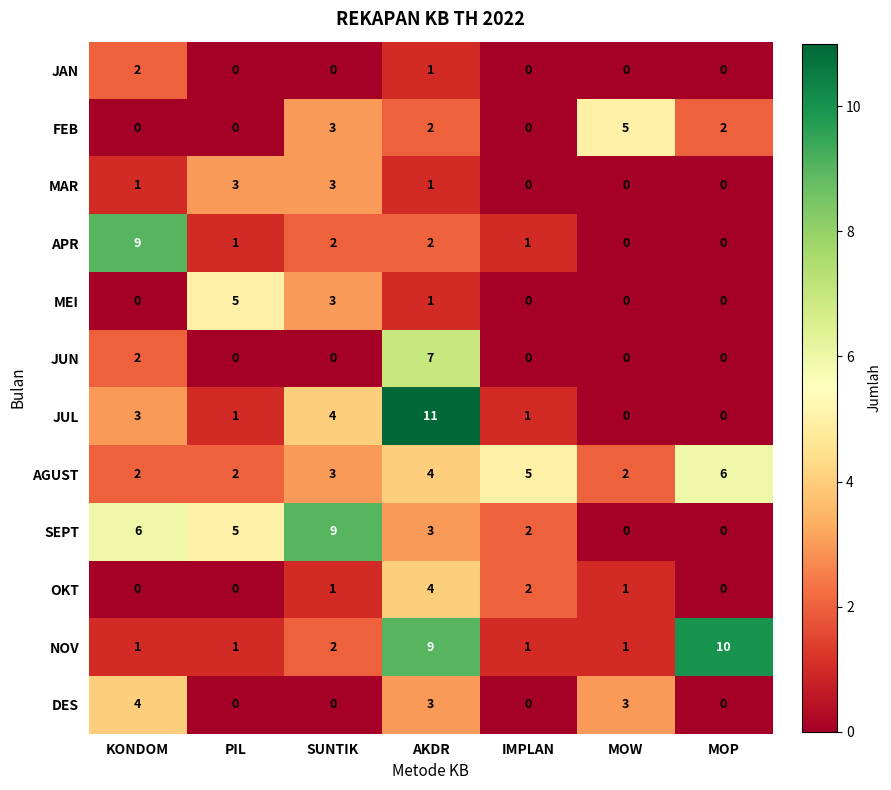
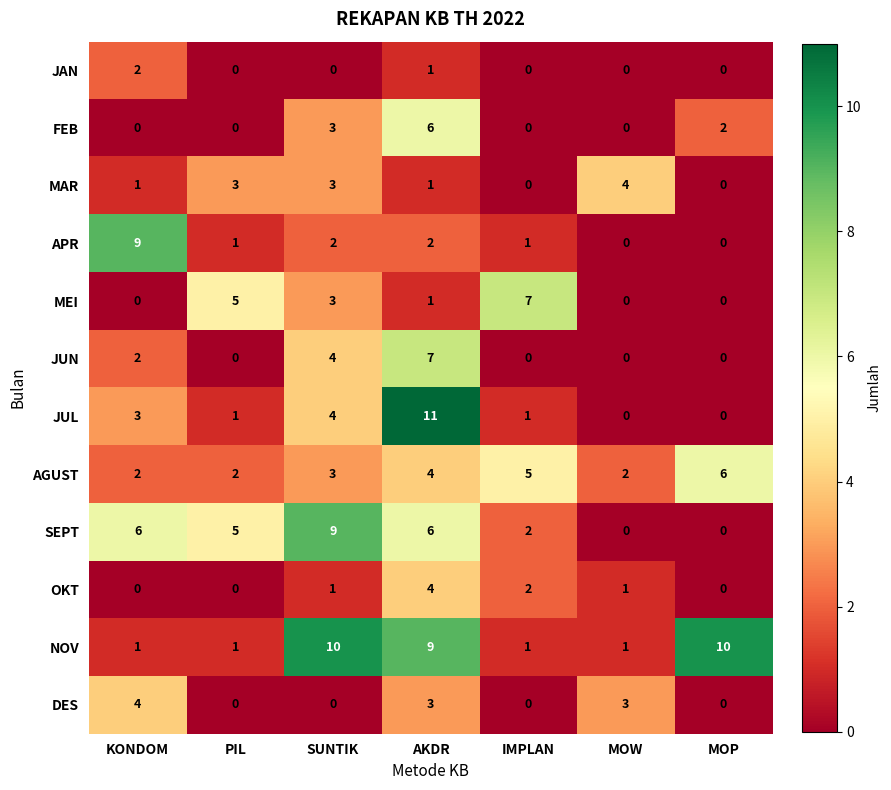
FEB, AKDR: 2 -> 6
FEB, MOW: 5 -> 0
MAR, MOW: 0 -> 4
MEI, IMPLAN: 0 -> 7
JUN, SUNTIK: 0 -> 4
SEPT, AKDR: 3 -> 6
NOV, SUNTIK: 2 -> 10
